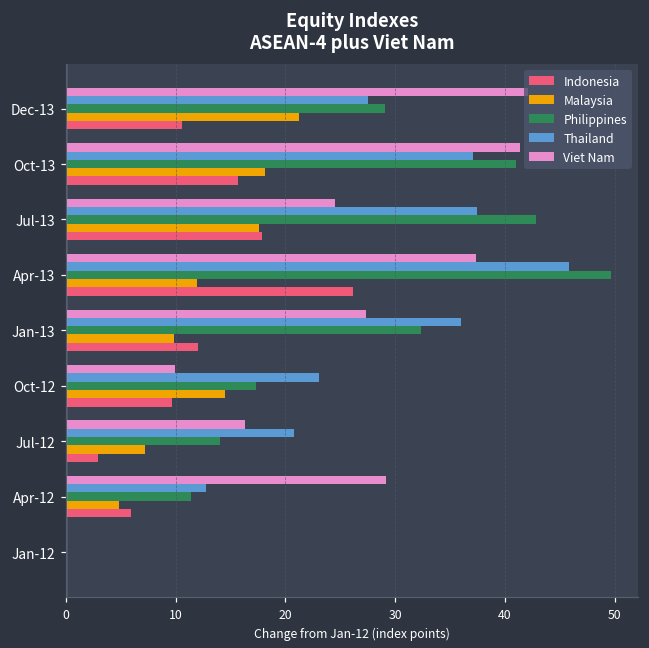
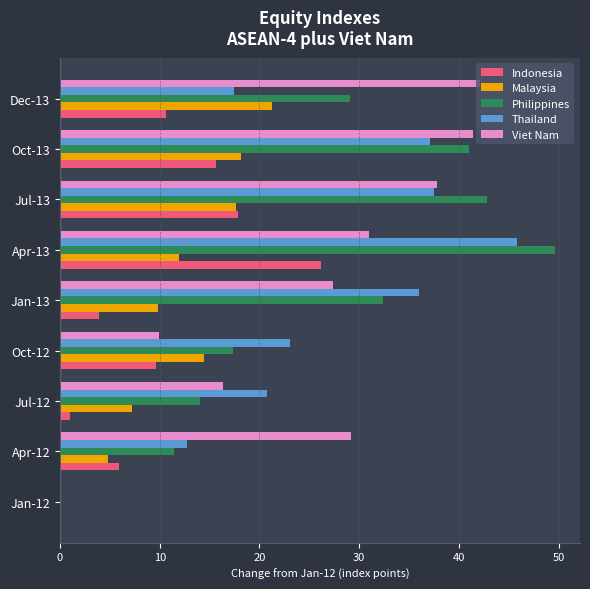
Thailand, Dec-13: 28 -> 17
Viet Nam, Jul-13: 25 -> 38
Viet Nam, Apr-13: 37 -> 31
Indonesia, Jan-13: 12 -> 4
Indonesia, Jul-12: 3 -> 1
